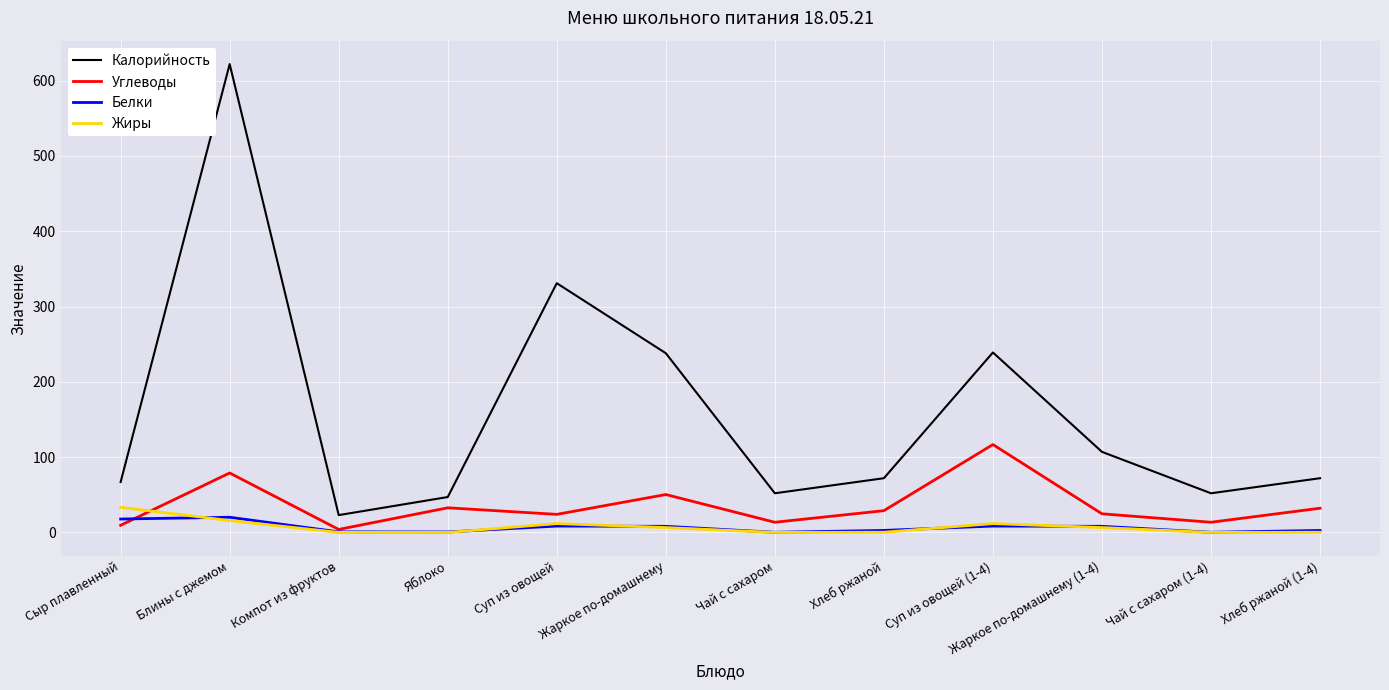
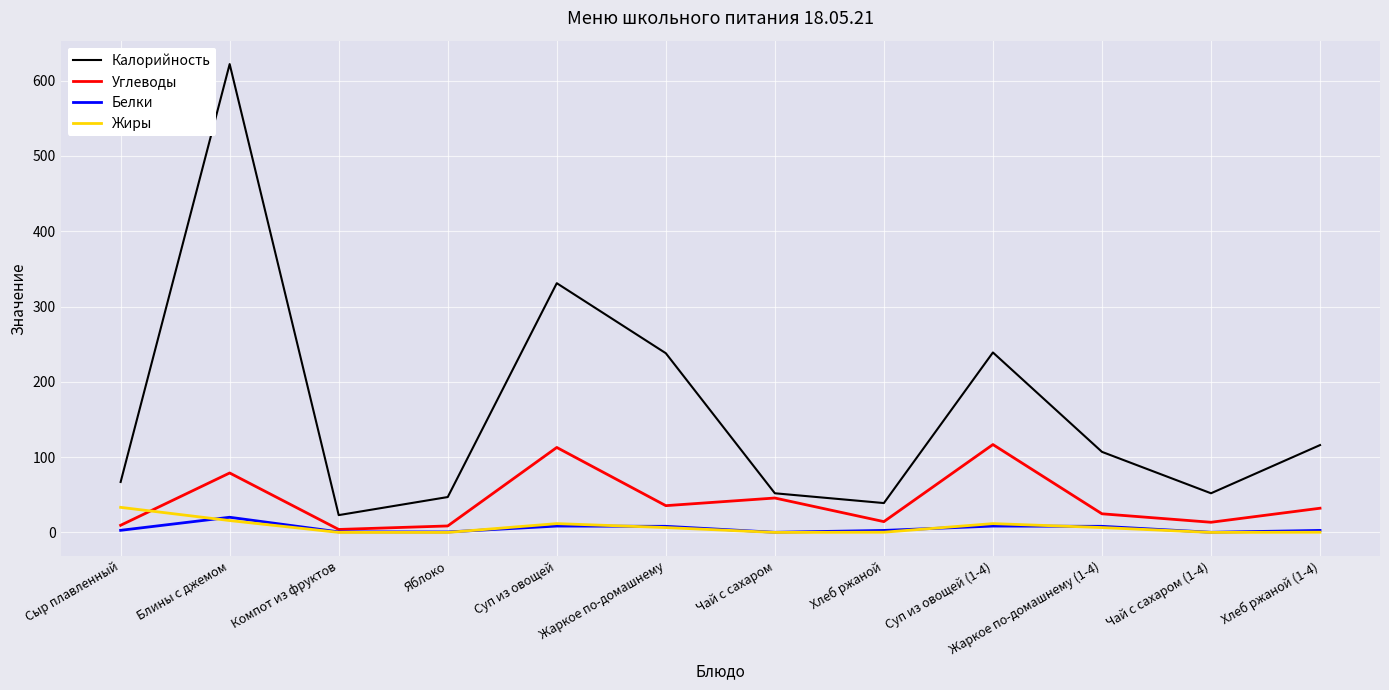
Белки, Сыр плавленный: 20 -> 0
Углеводы, Яблоко: 30 -> 10
Углеводы, Суп из овощей: 20 -> 110
Углеводы, Жаркое по-домашнему: 50 -> 40
Углеводы, Чай с сахаром: 10 -> 50
Калорийность, Хлеб ржаной: 70 -> 40
Углеводы, Хлеб ржаной: 30 -> 10
Калорийность, Хлеб ржаной (1-4): 70 -> 120
